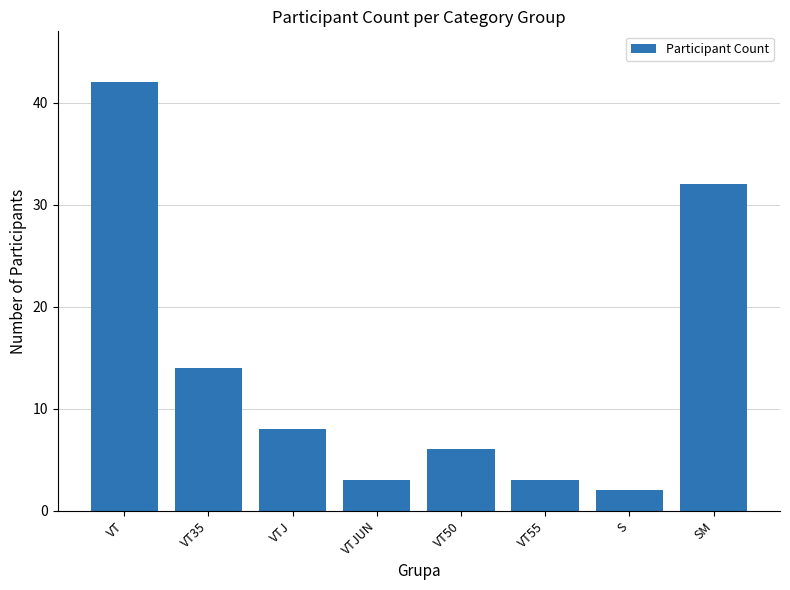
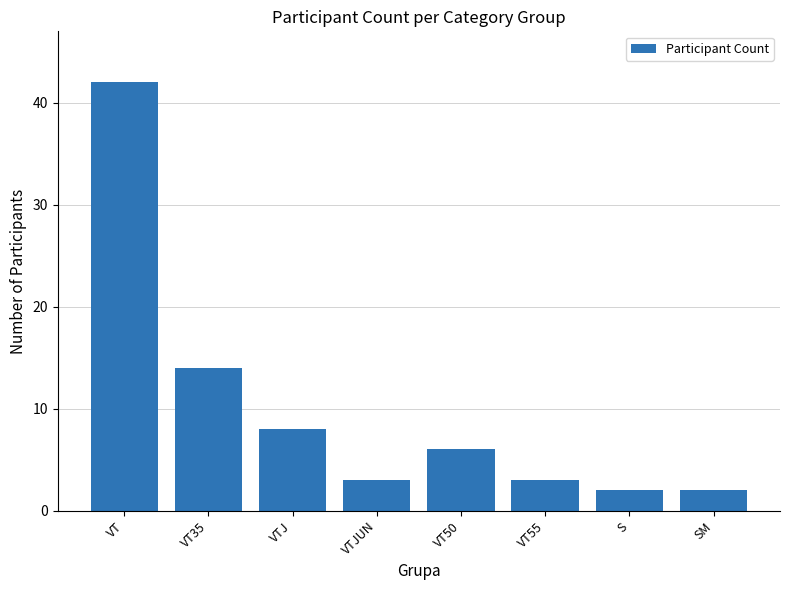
SM: 32 -> 2
